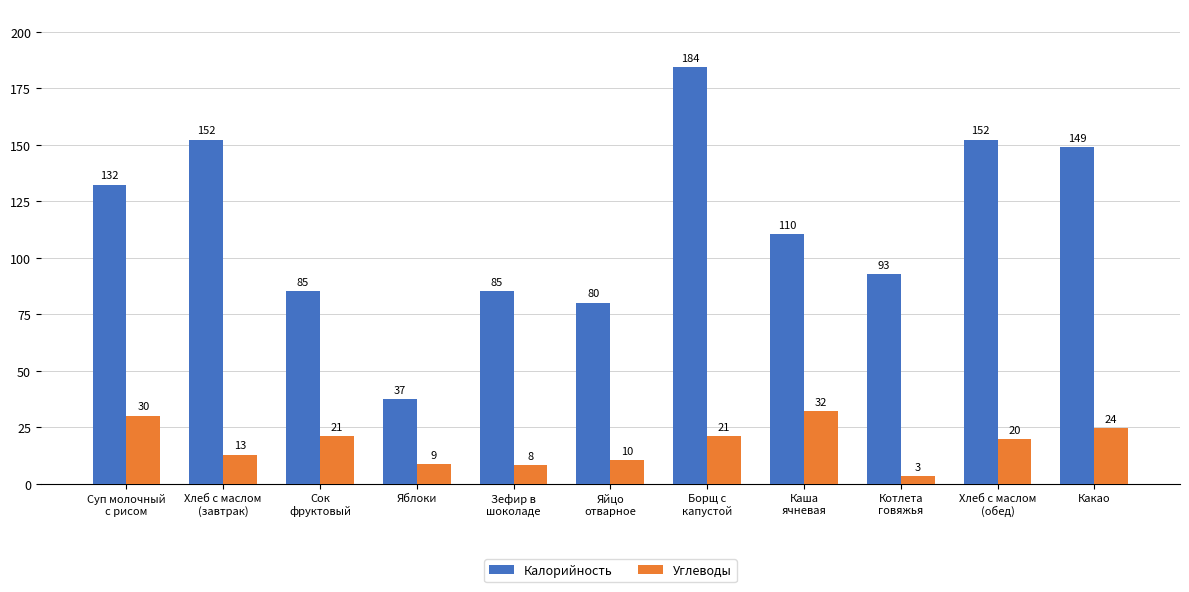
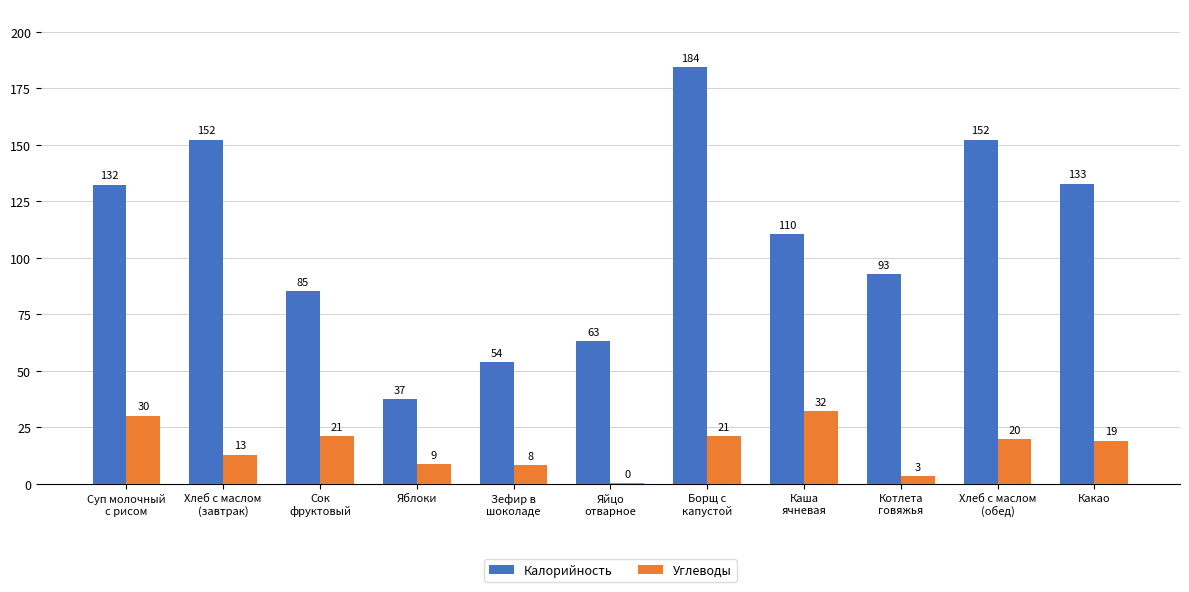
Калорийность, Зефир в шоколаде: 85 -> 54
Калорийность, Яйцо отварное: 80 -> 63
Углеводы, Яйцо отварное: 10 -> 0
Калорийность, Какао: 149 -> 133
Углеводы, Какао: 24 -> 19
